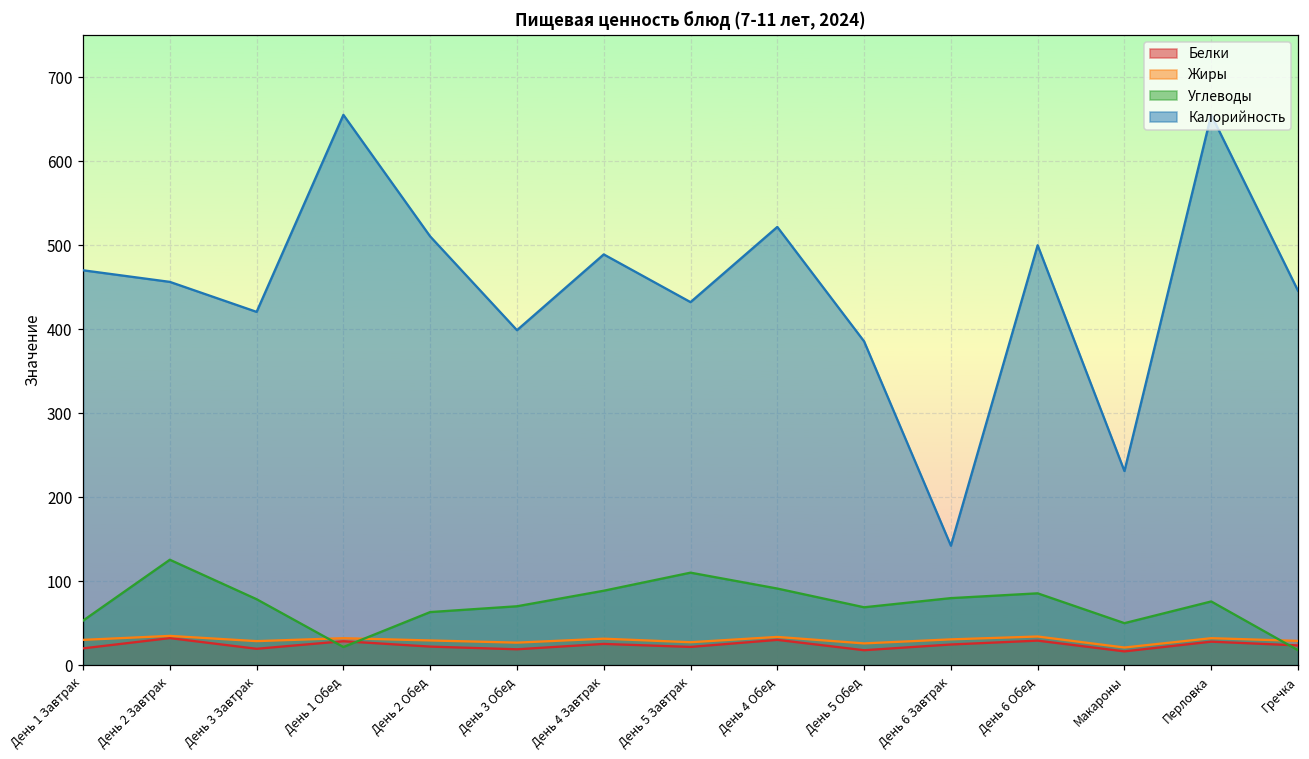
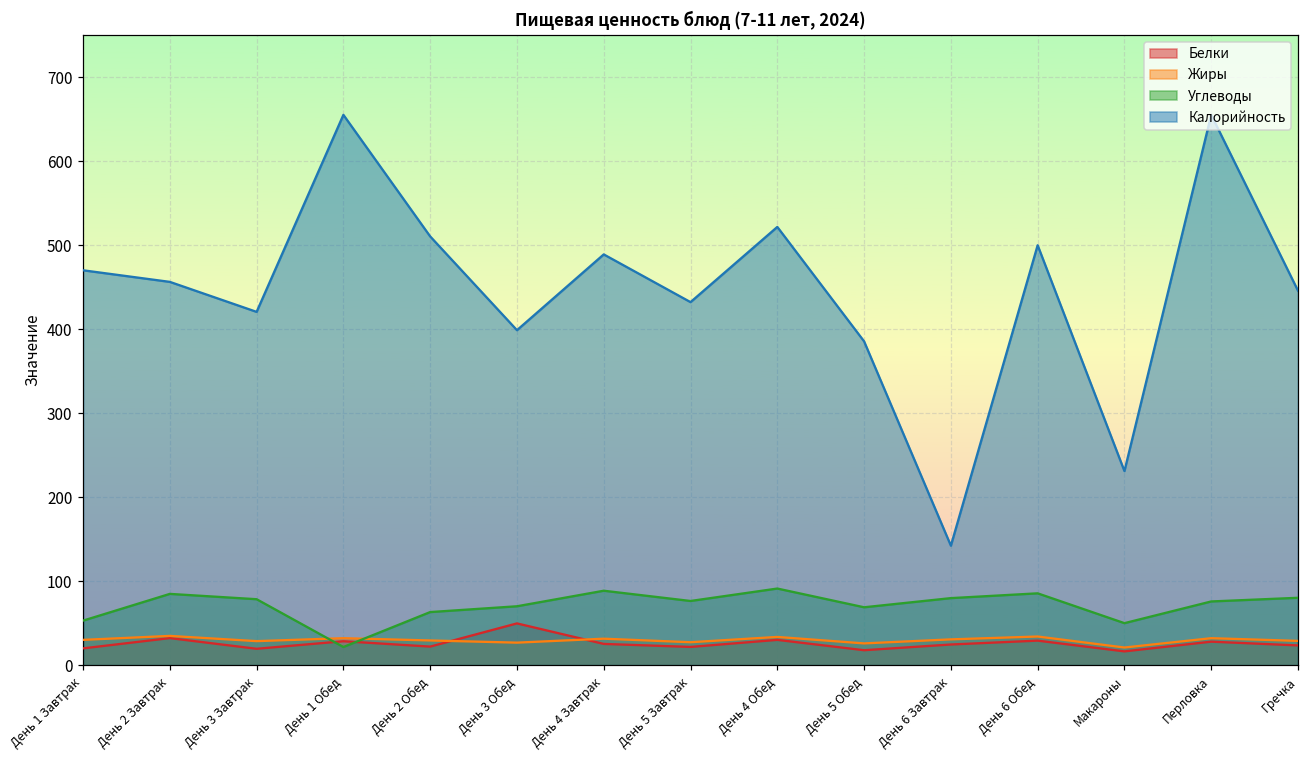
Углеводы, День 2 Завтрак: 130 -> 80
Белки, День 3 Обед: 20 -> 50
Углеводы, День 5 Завтрак: 110 -> 80
Углеводы, Гречка: 20 -> 80
